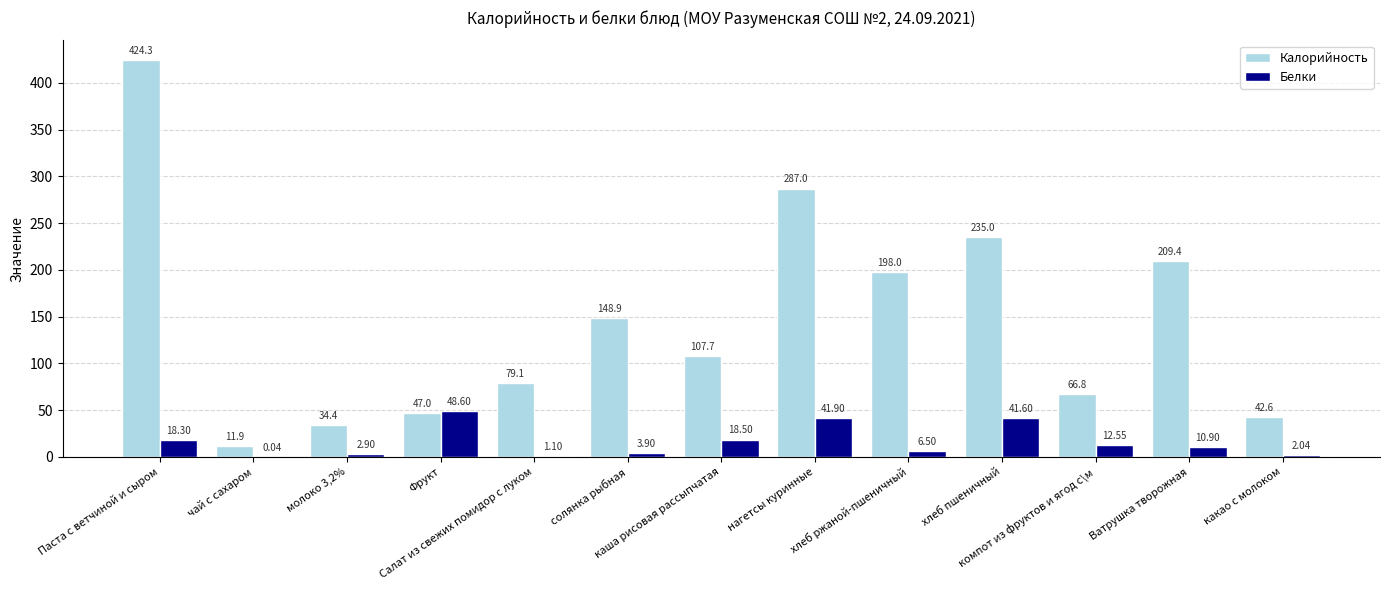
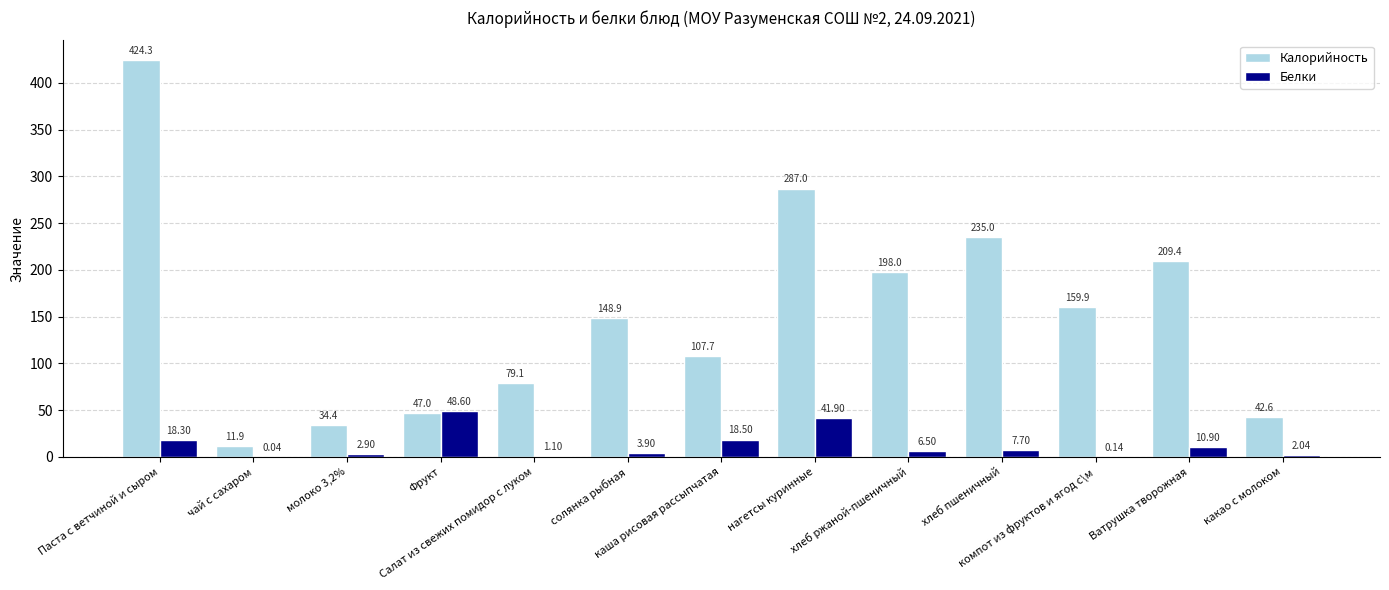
Белки, хлеб пшеничный: 41.60 -> 7.70
Калорийность, компот из фруктов и ягод с\м: 66.8 -> 159.9
Белки, компот из фруктов и ягод с\м: 12.55 -> 0.14
